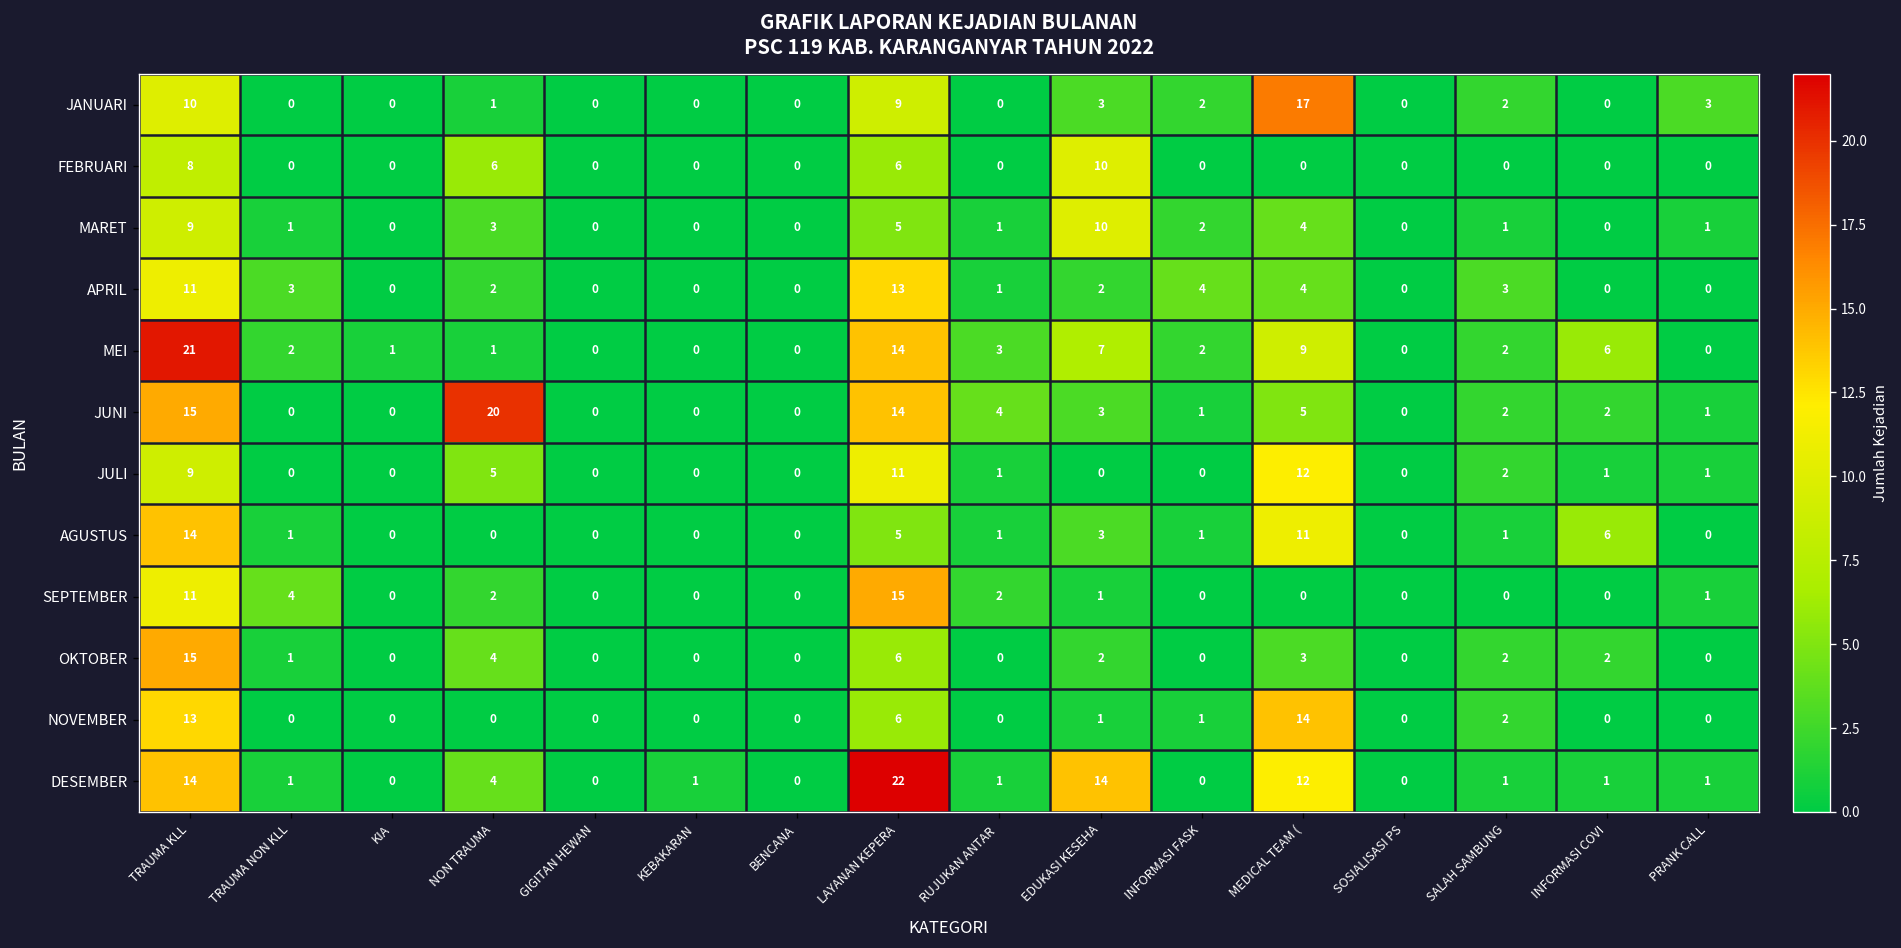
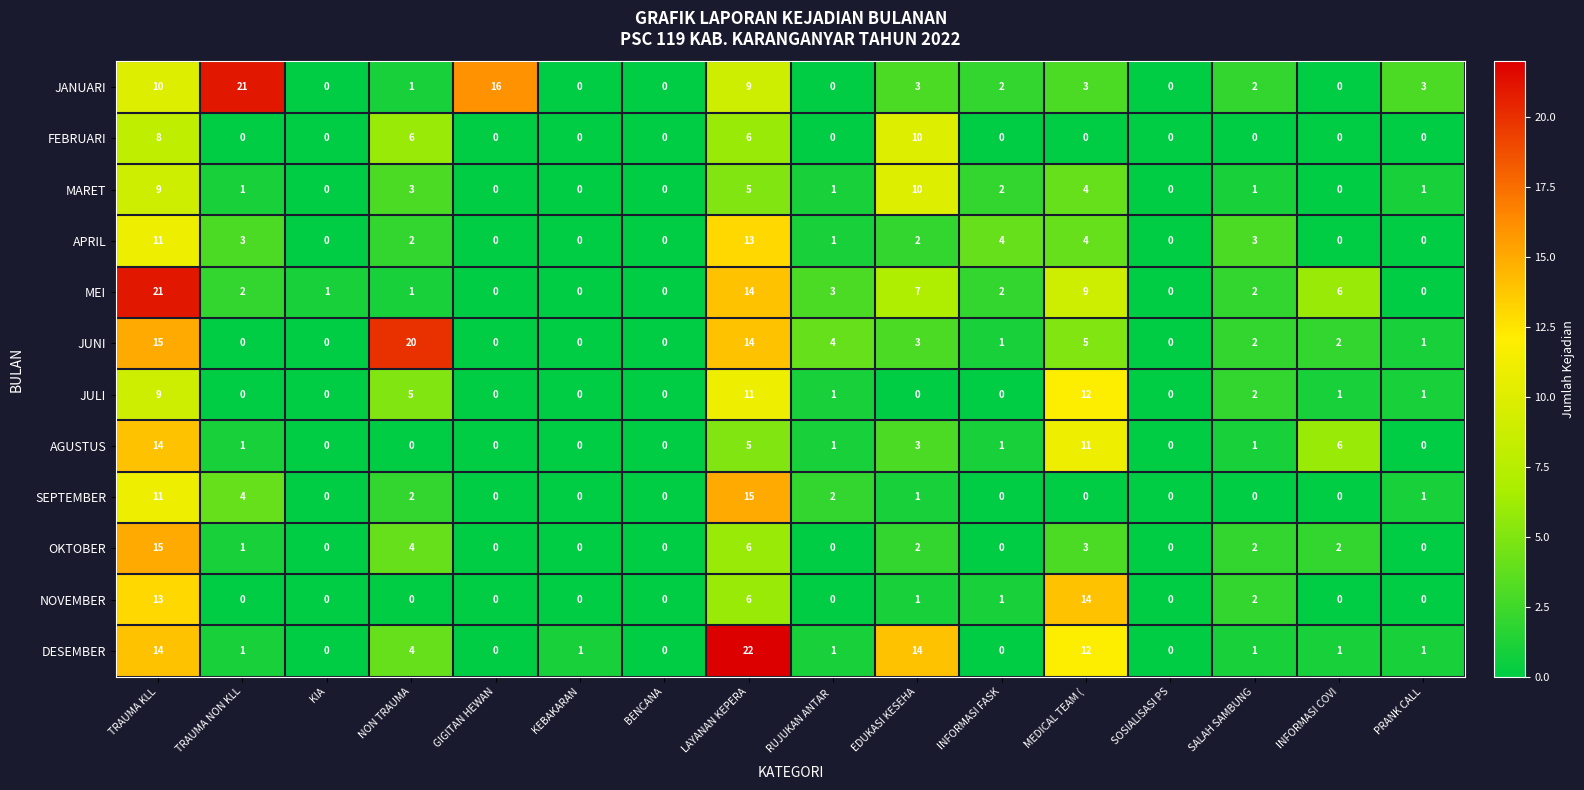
JANUARI, TRAUMA NON KLL: 0 -> 21
JANUARI, GIGITAN HEWAN: 0 -> 16
JANUARI, MEDICAL TEAM (: 17 -> 3
